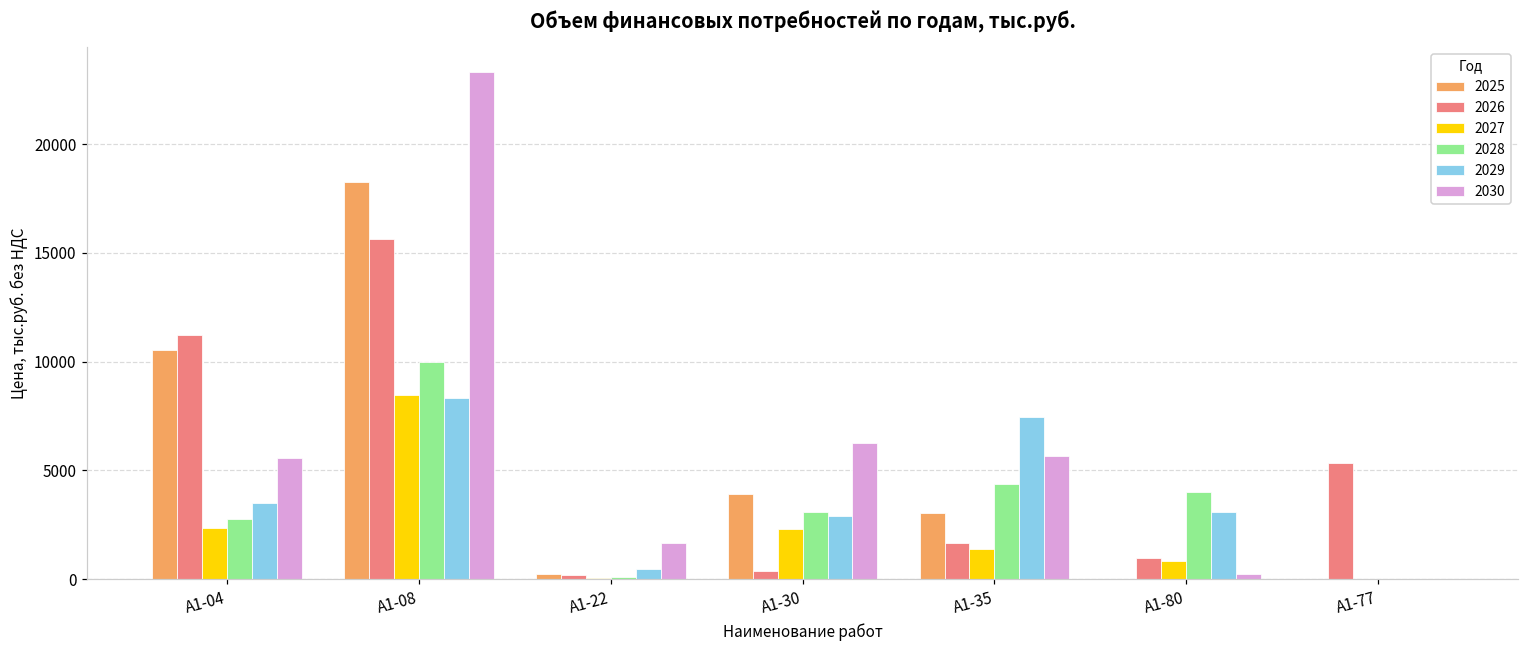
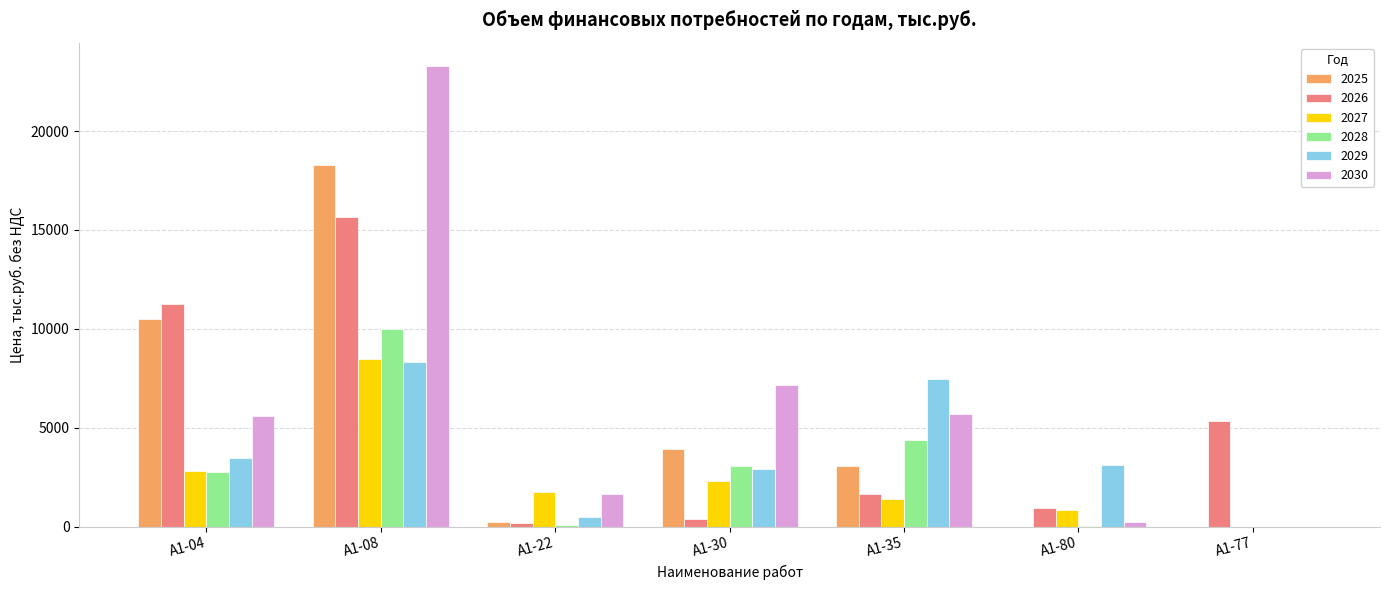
2027, А1-04: 2400 -> 2800
2027, А1-22: 0 -> 1700
2030, А1-30: 6300 -> 7200
2028, А1-80: 4000 -> 0
